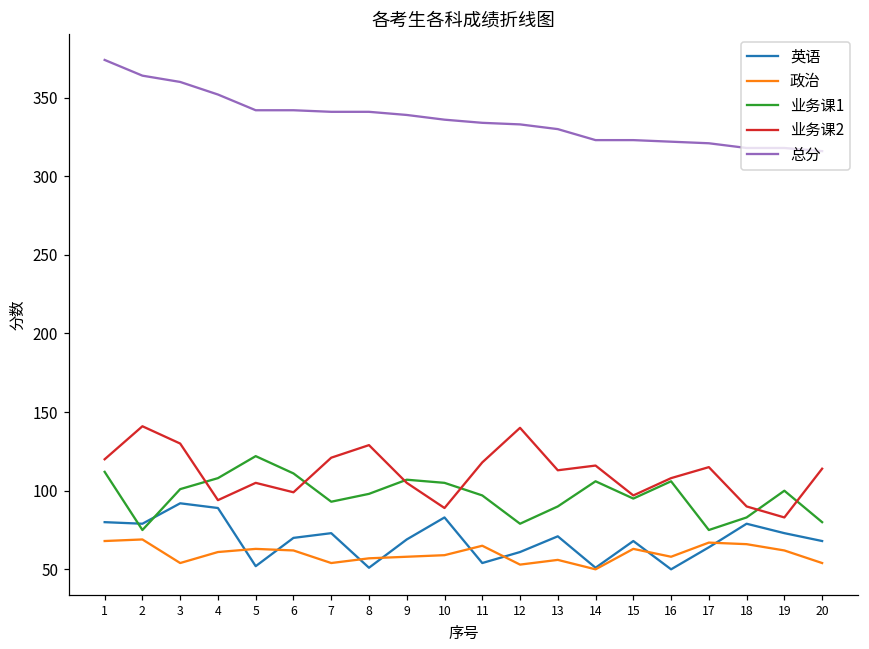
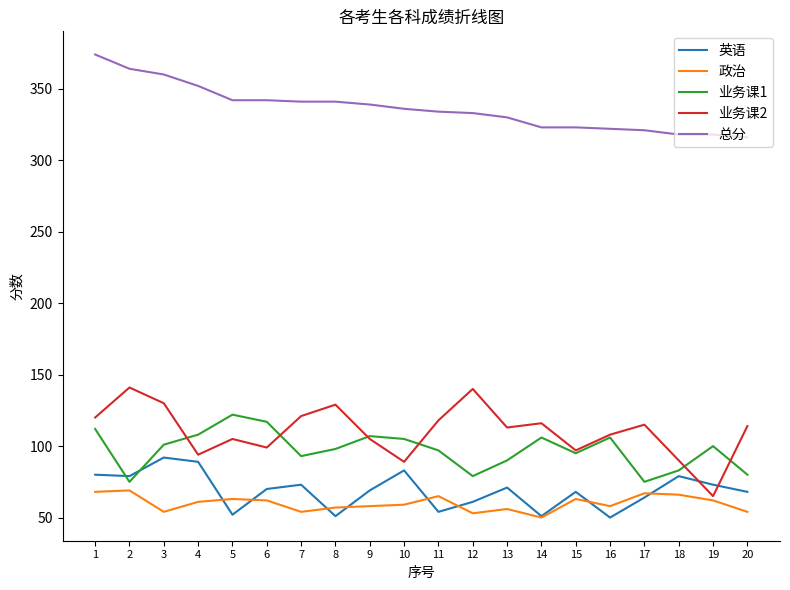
业务课1, 6: 111 -> 117
业务课2, 19: 83 -> 65
